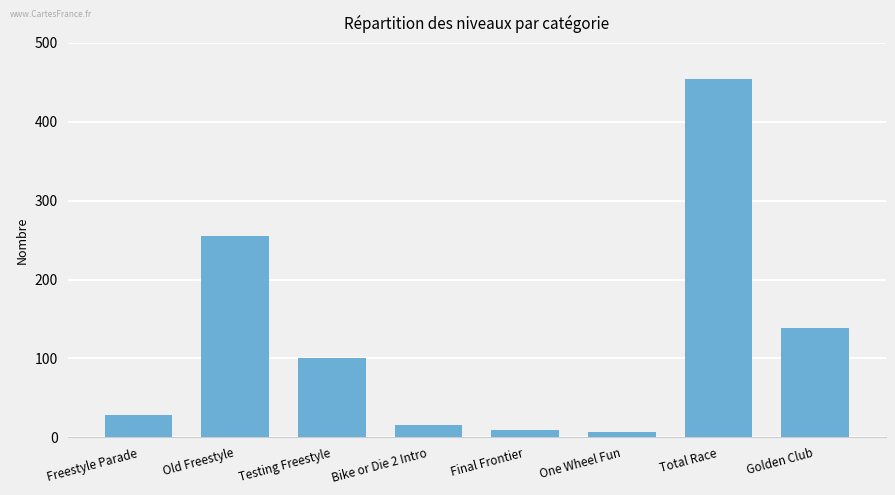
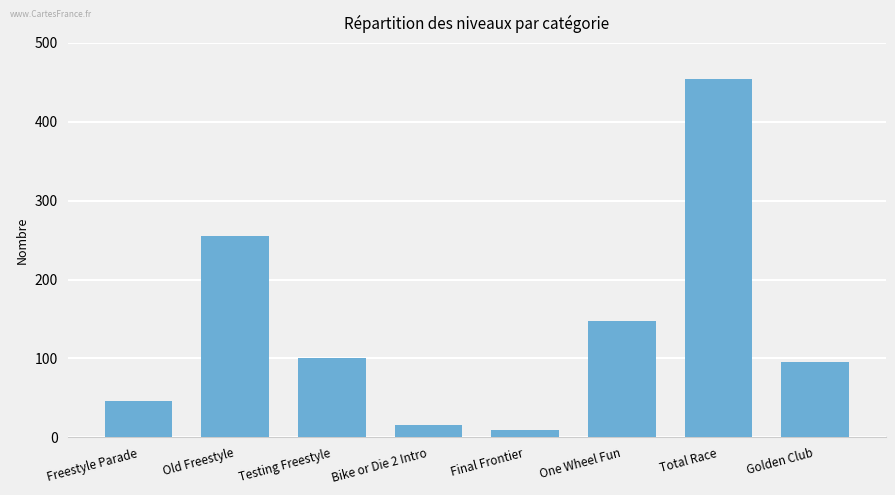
Freestyle Parade: 30 -> 50
One Wheel Fun: 10 -> 150
Golden Club: 140 -> 100
